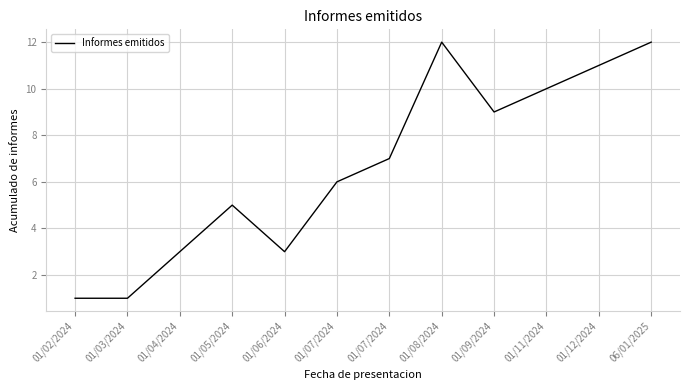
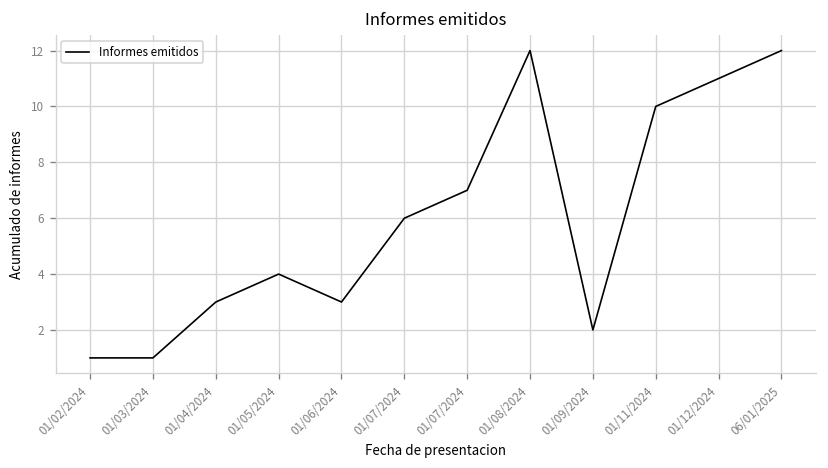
01/05/2024: 5 -> 4
01/09/2024: 9 -> 2
